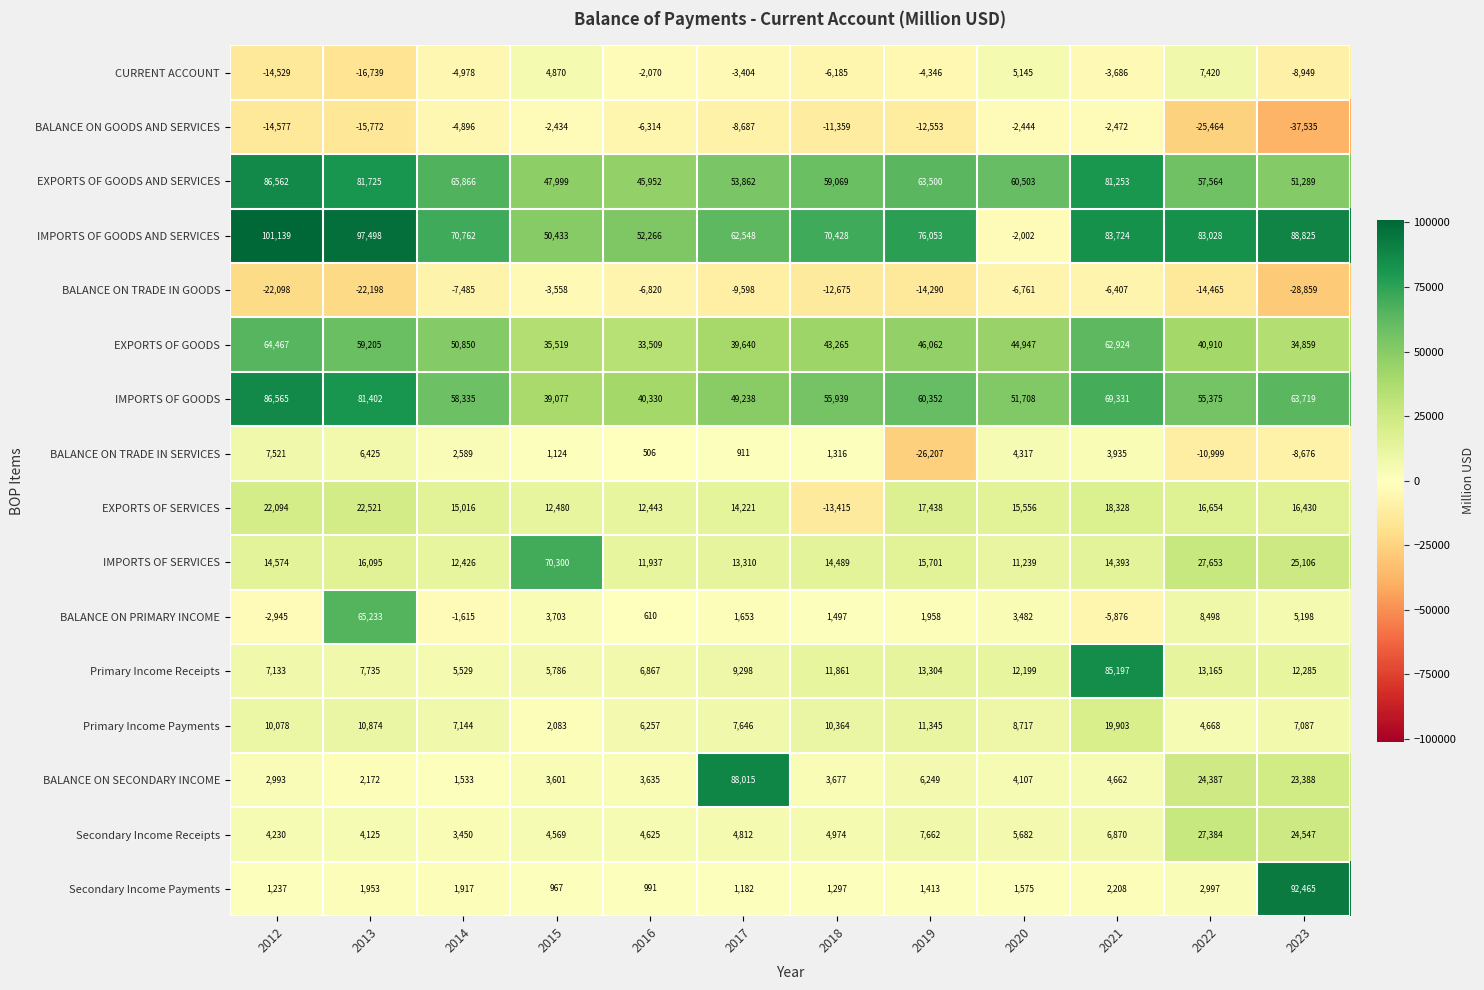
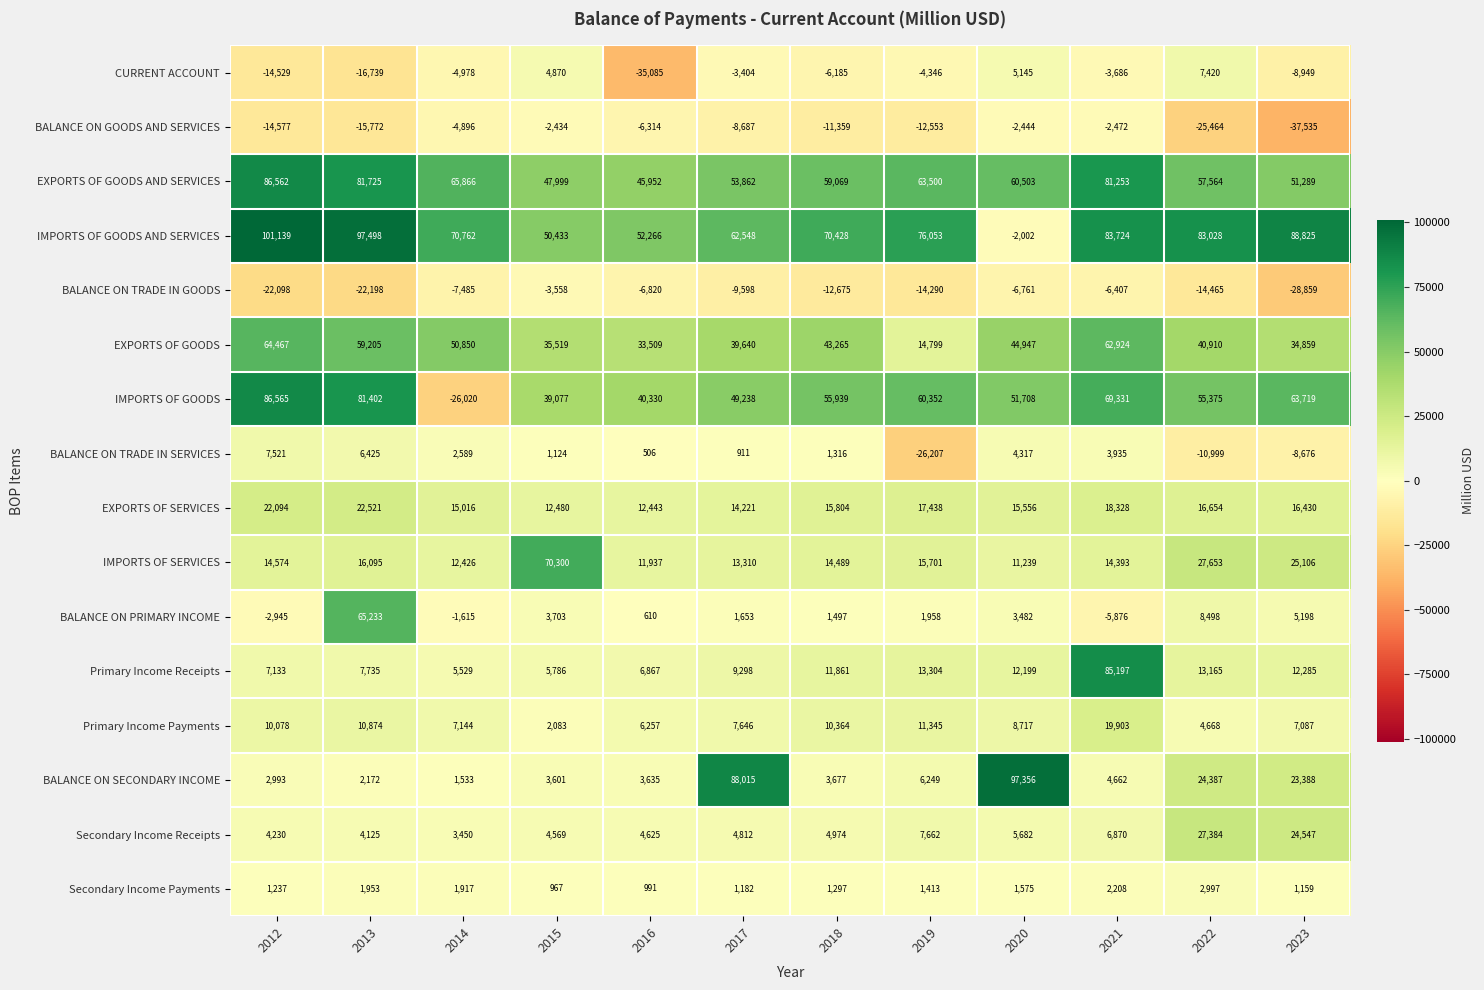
CURRENT ACCOUNT, 2016: -2,070 -> -35,085
EXPORTS OF GOODS, 2019: 46,062 -> 14,799
IMPORTS OF GOODS, 2014: 58,335 -> -26,020
EXPORTS OF SERVICES, 2018: -13,415 -> 15,804
BALANCE ON SECONDARY INCOME, 2020: 4,107 -> 97,356
Secondary Income Payments, 2023: 92,465 -> 1,159
